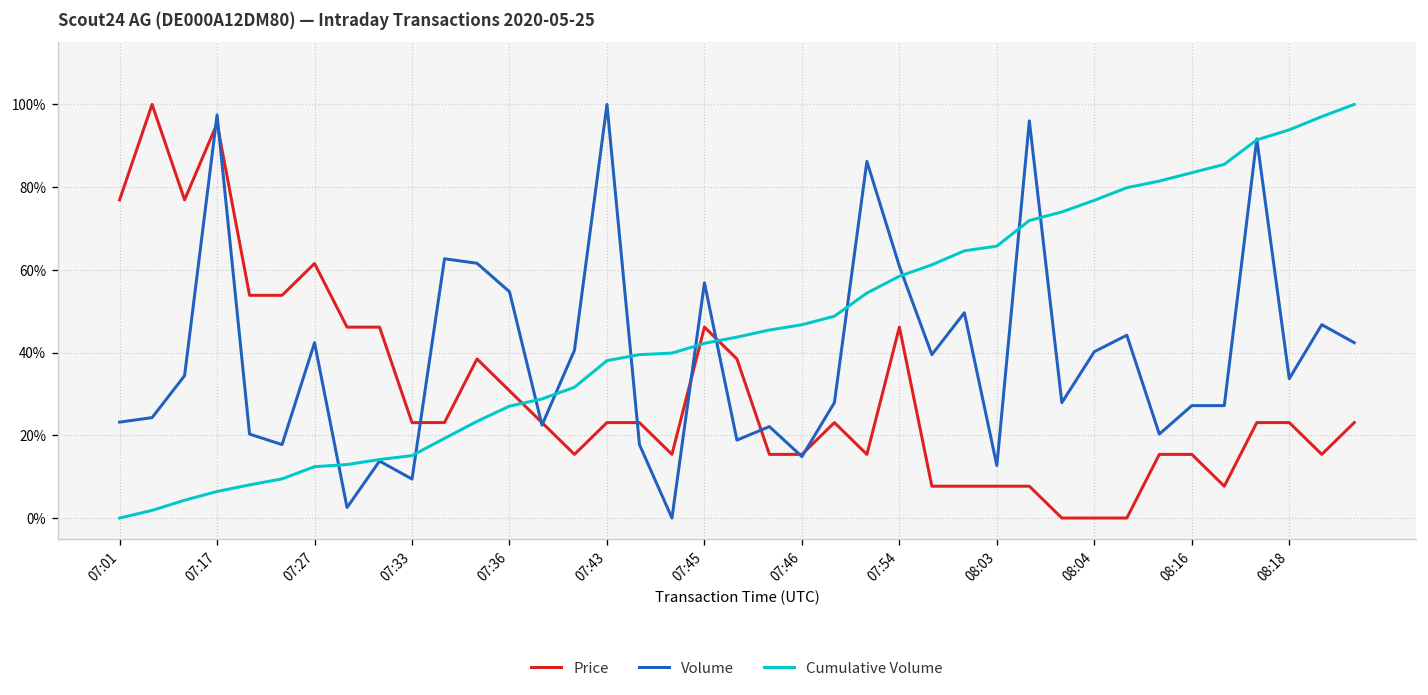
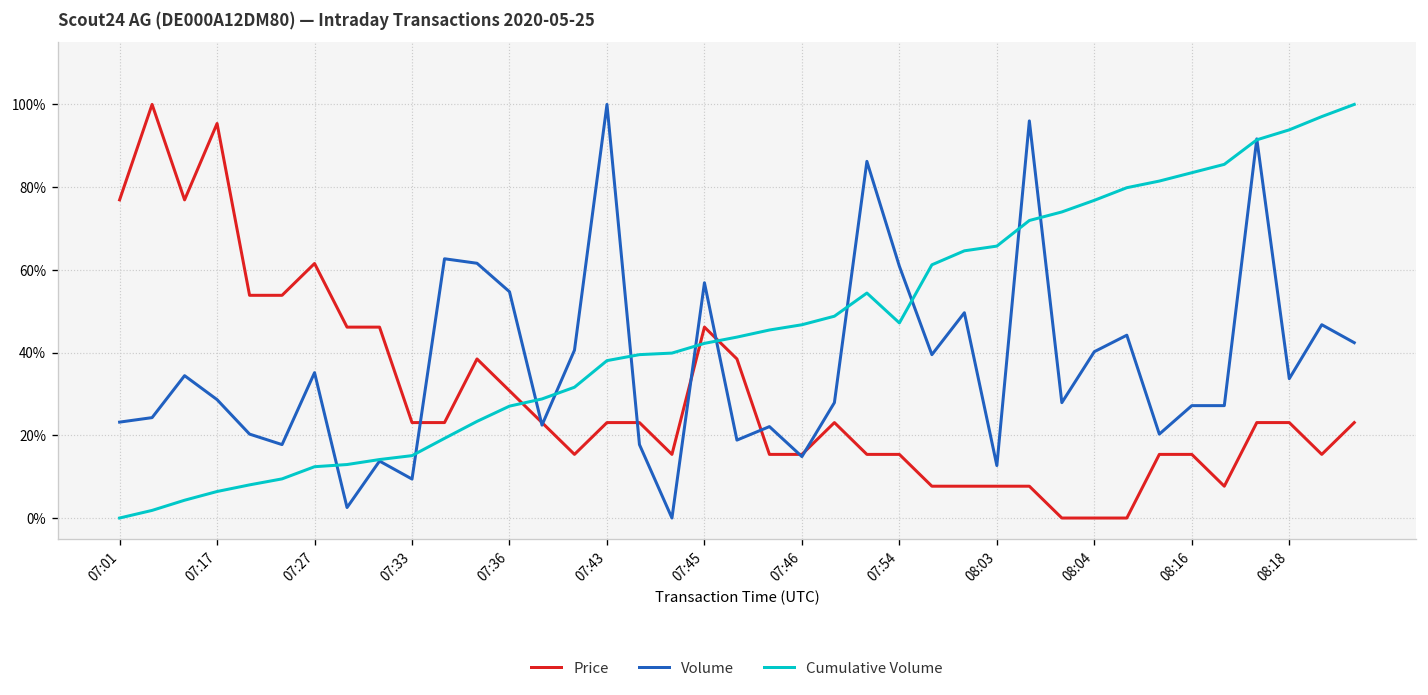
Volume, 07:17: 97% -> 29%
Volume, 07:27: 42% -> 35%
Price, 07:54: 46% -> 15%
Cumulative Volume, 07:54: 58% -> 47%
